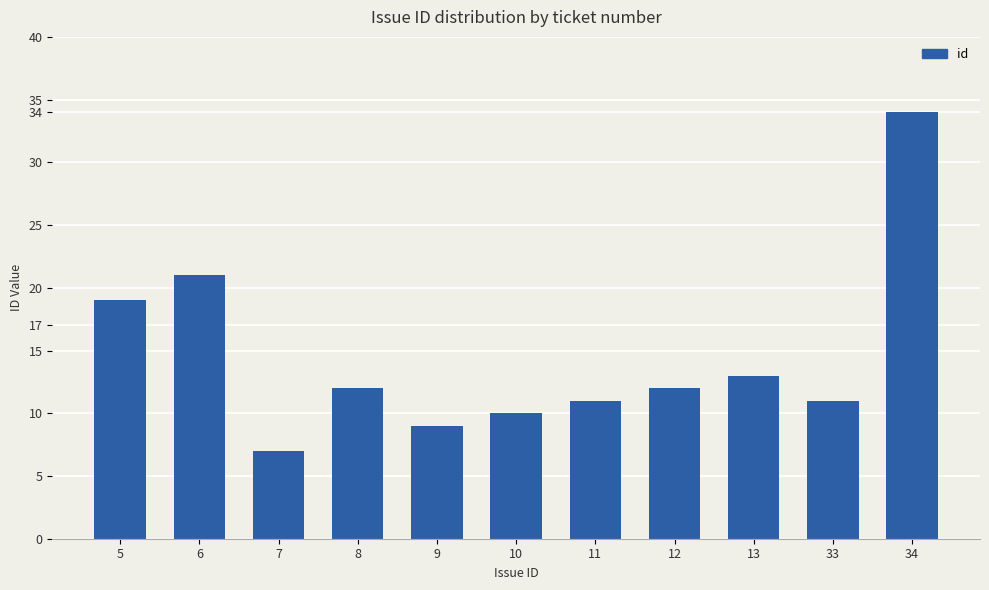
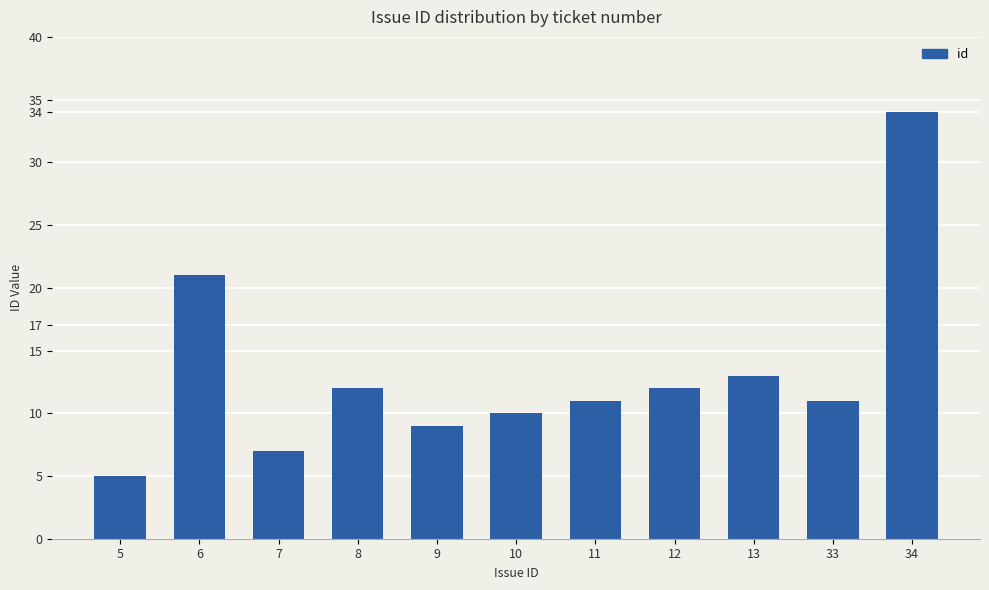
5: 19 -> 5
